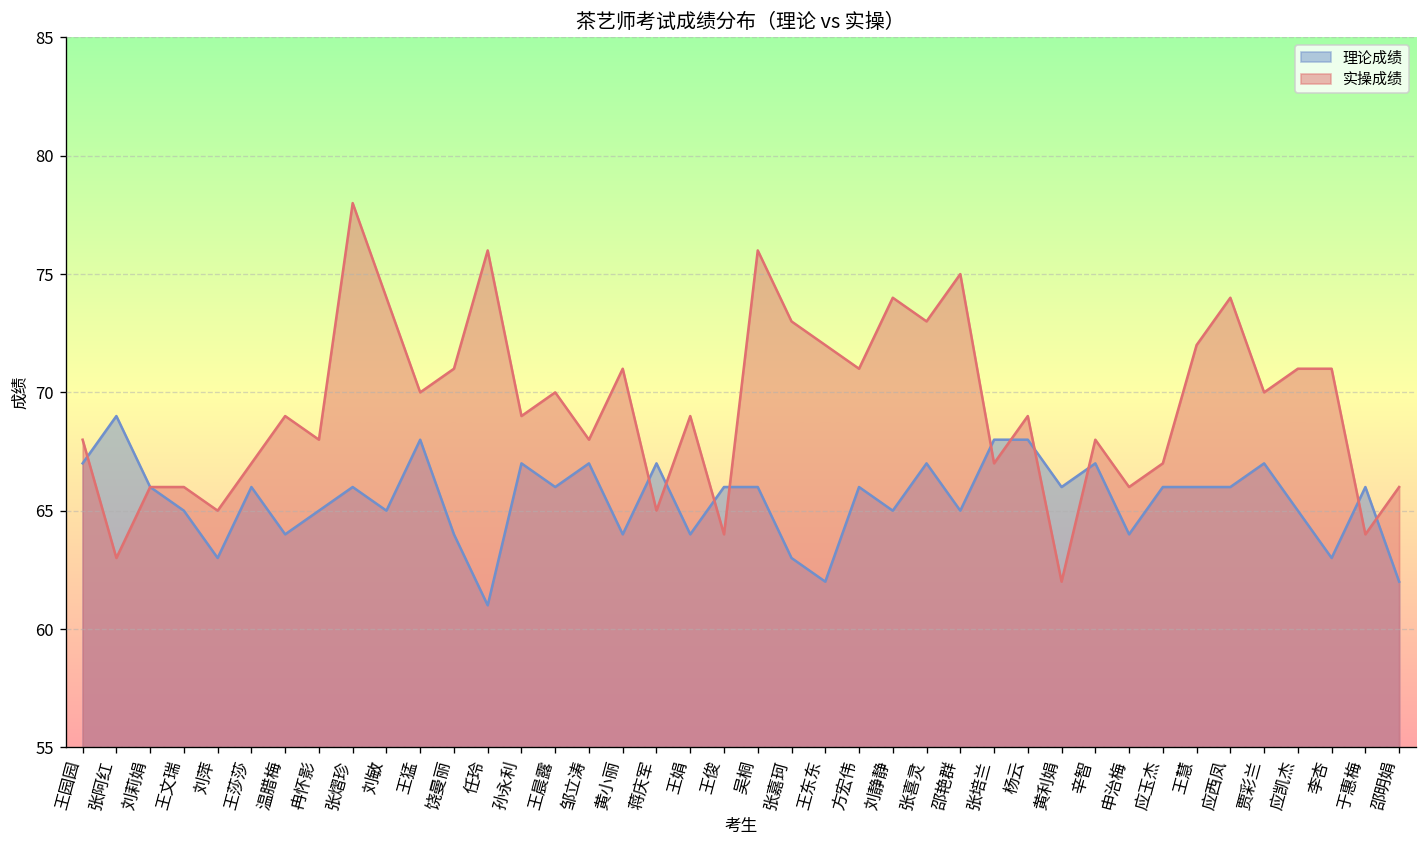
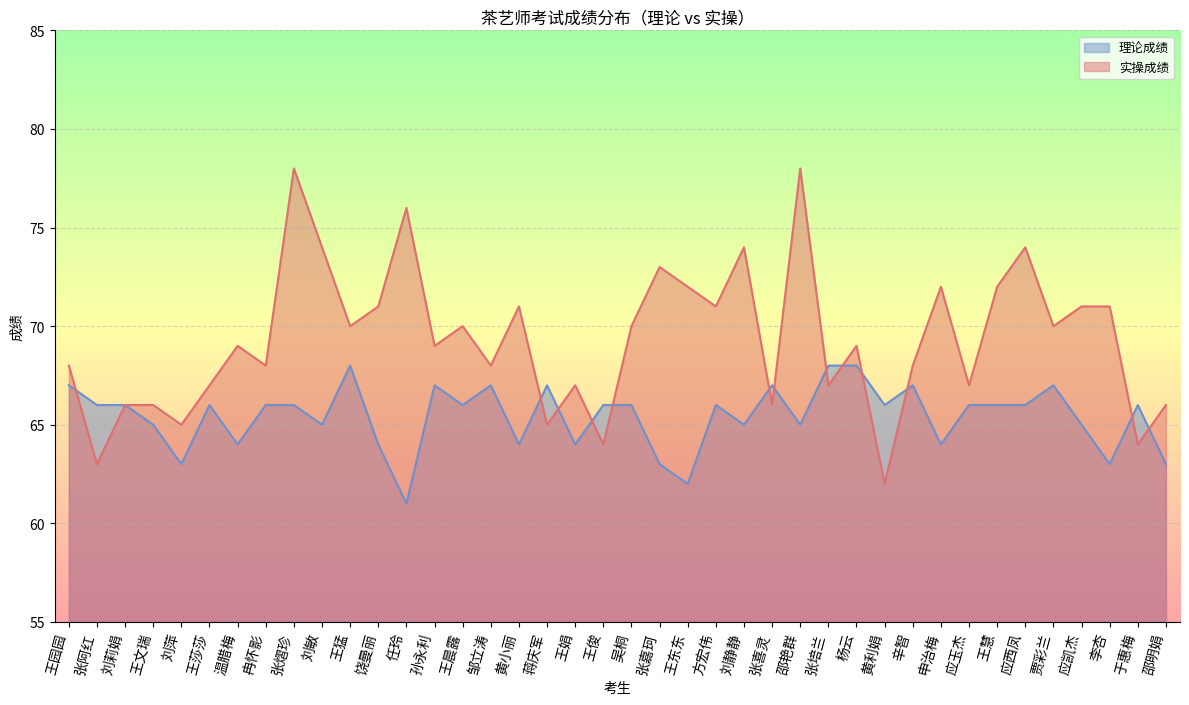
理论成绩, 张阿红: 69 -> 66
理论成绩, 冉怀影: 65 -> 66
实操成绩, 王娟: 69 -> 67
实操成绩, 吴桐: 76 -> 70
实操成绩, 张喜灵: 73 -> 66
实操成绩, 邵艳群: 75 -> 78
实操成绩, 申治梅: 66 -> 72
理论成绩, 邵明娟: 62 -> 63
